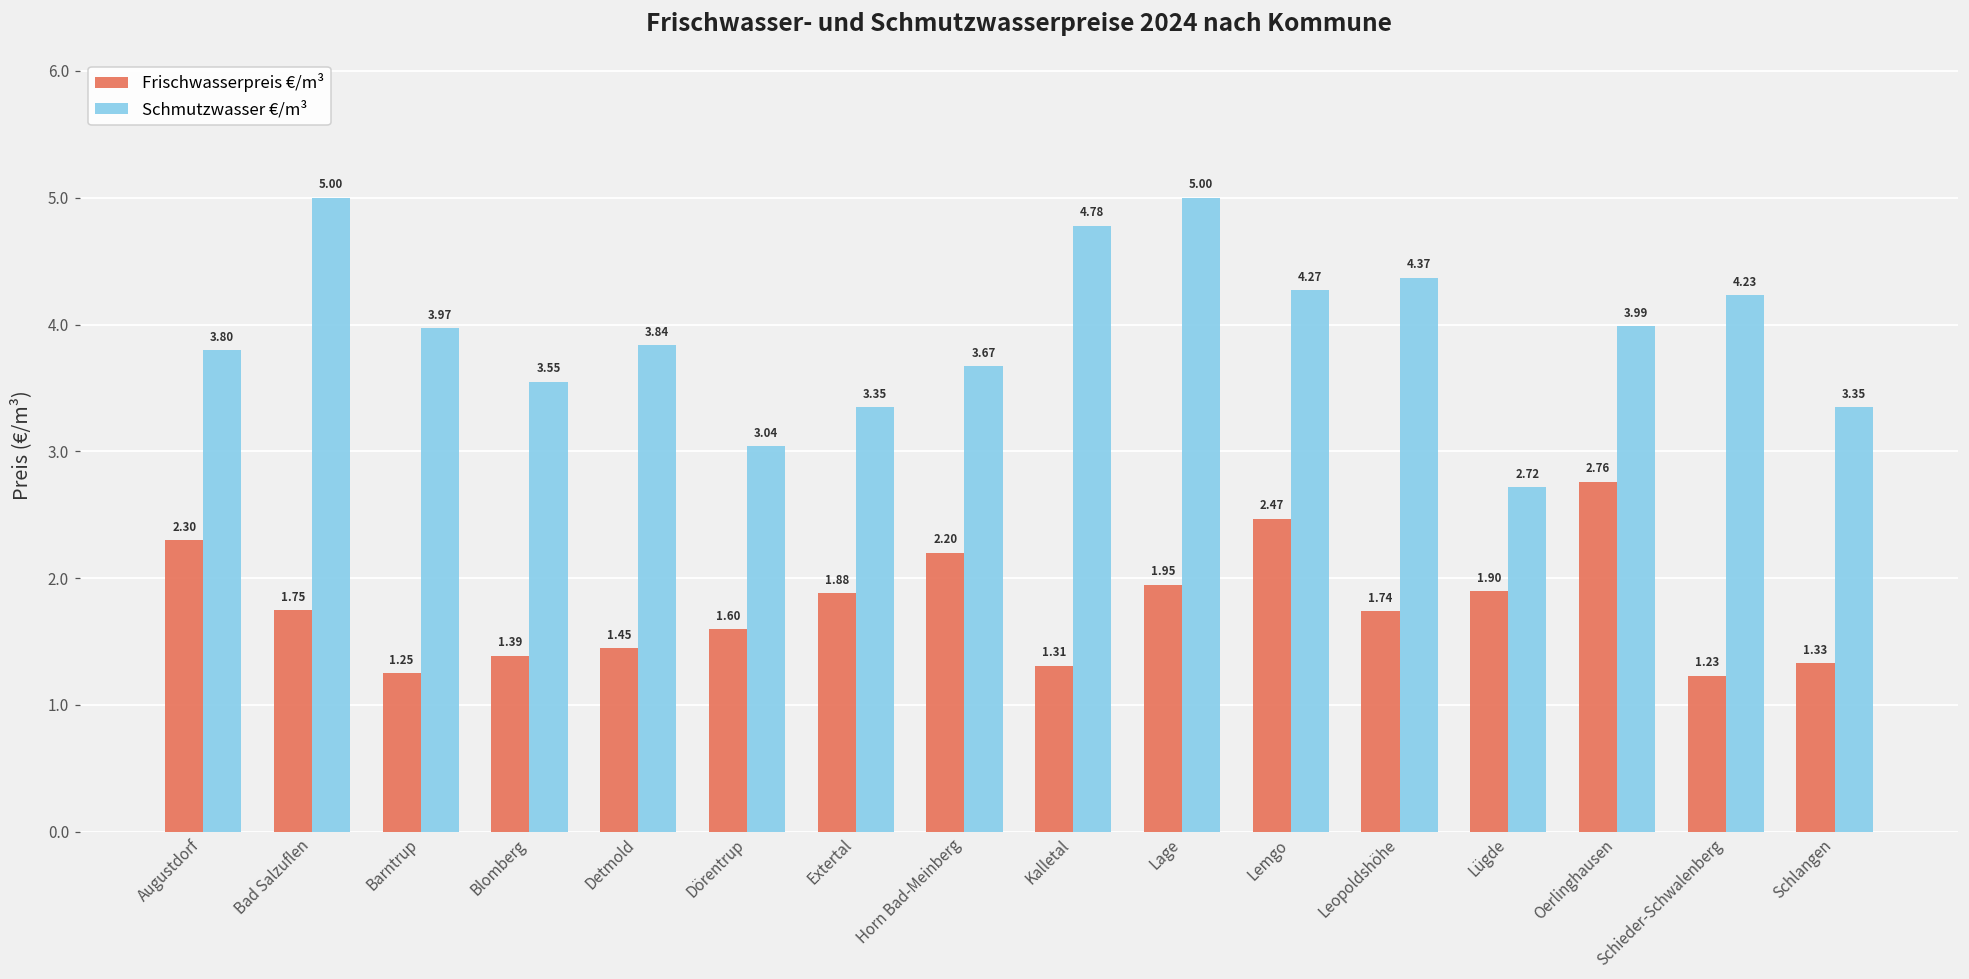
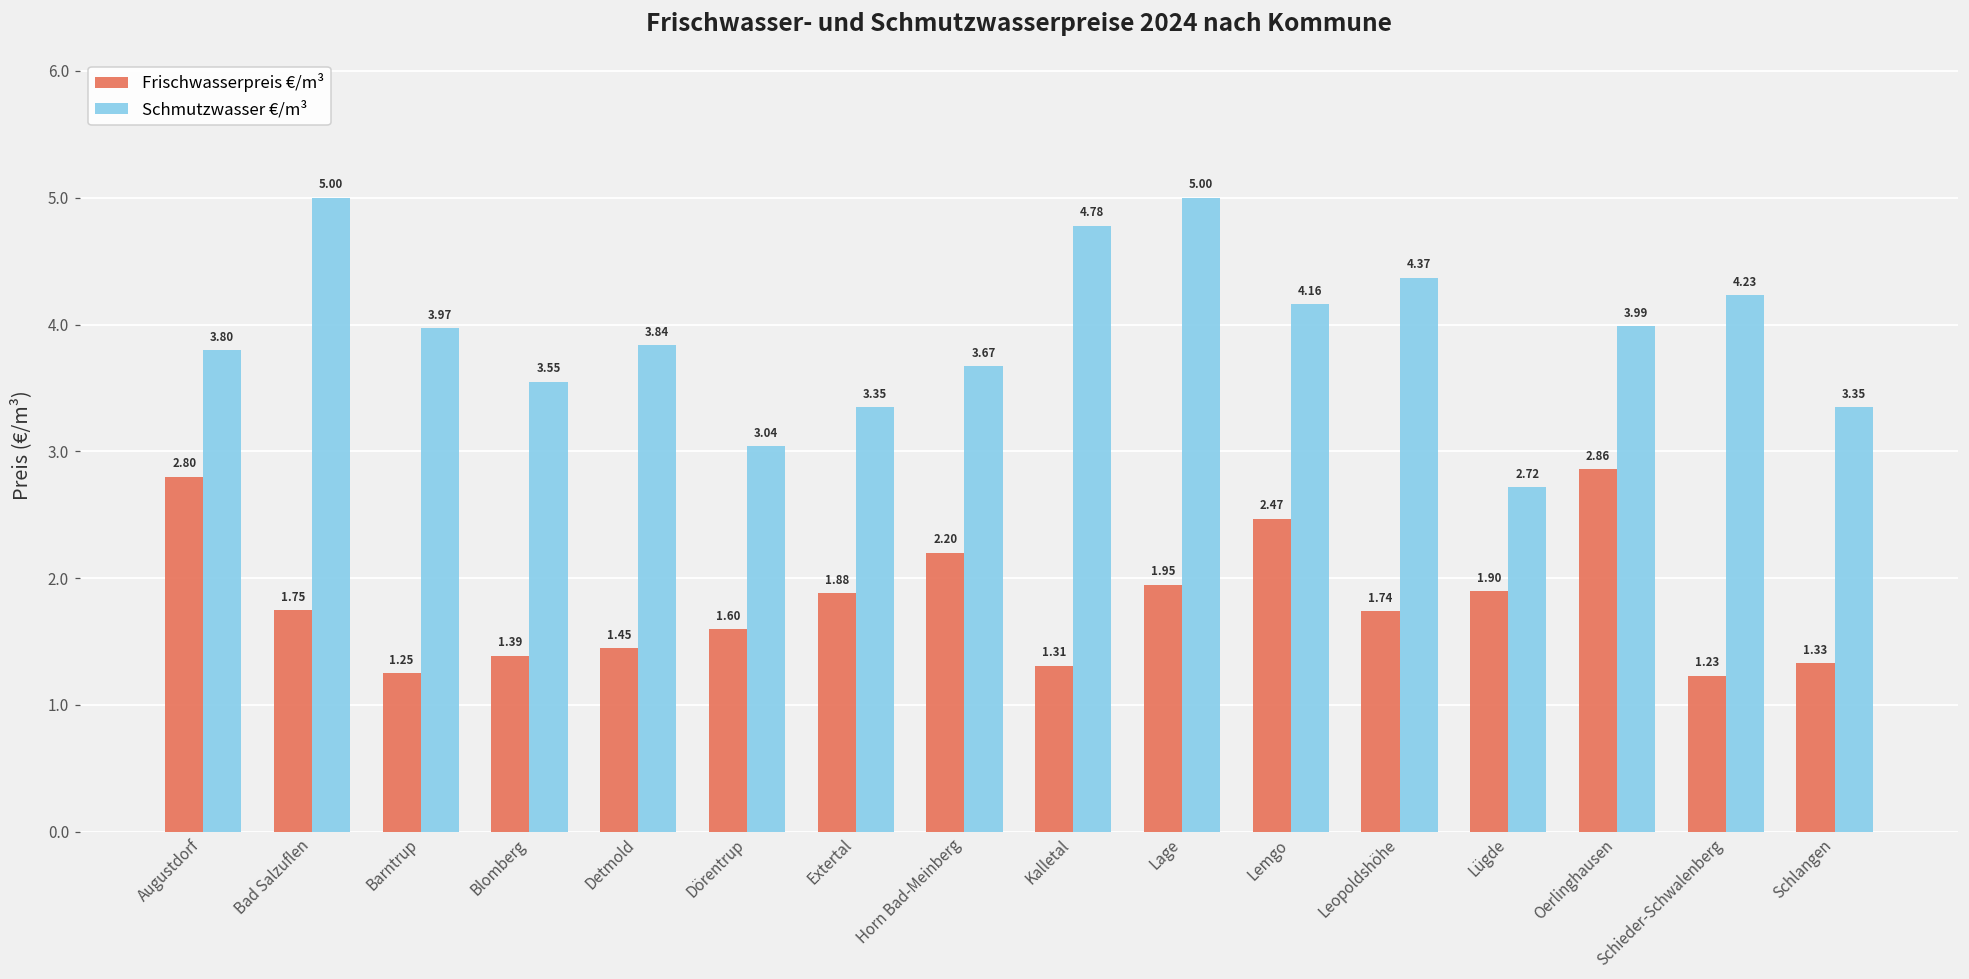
Frischwasserpreis €/m³, Augustdorf: 2.30 -> 2.80
Schmutzwasser €/m³, Lemgo: 4.27 -> 4.16
Frischwasserpreis €/m³, Oerlinghausen: 2.76 -> 2.86
